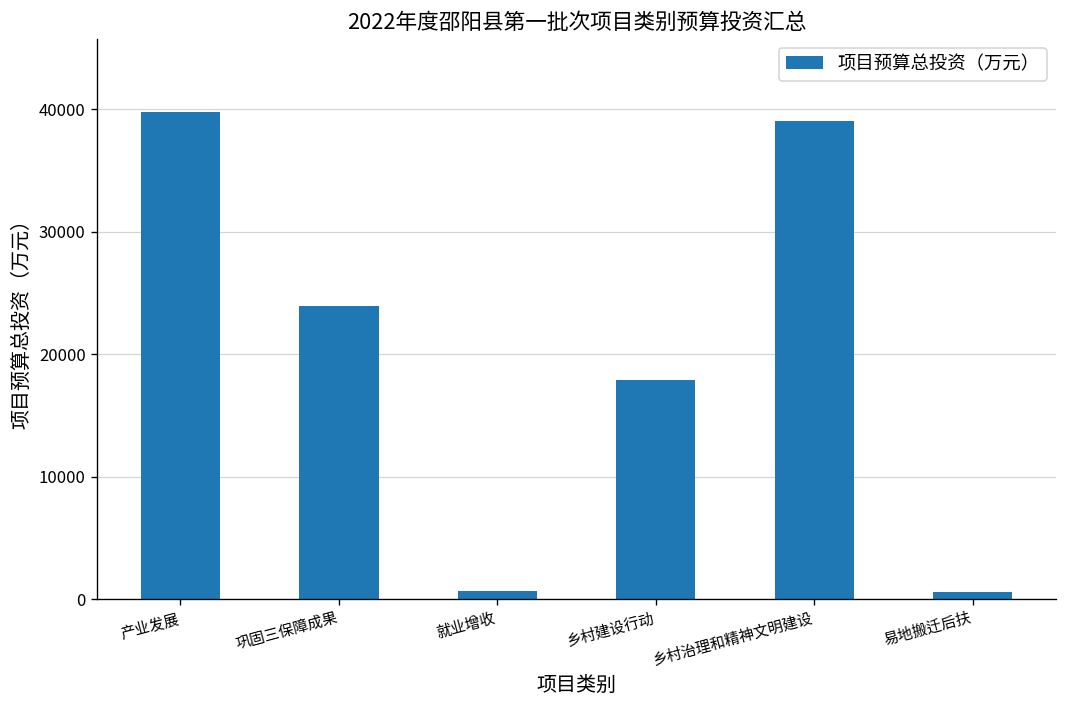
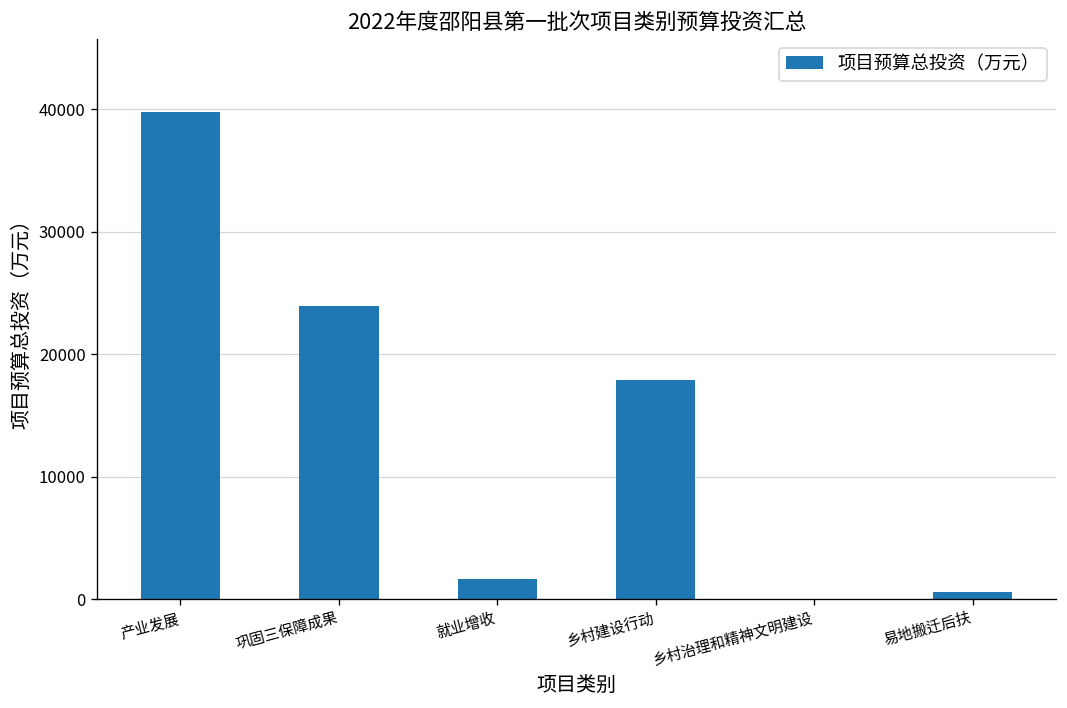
就业增收: 700 -> 1600
乡村治理和精神文明建设: 39100 -> 100
